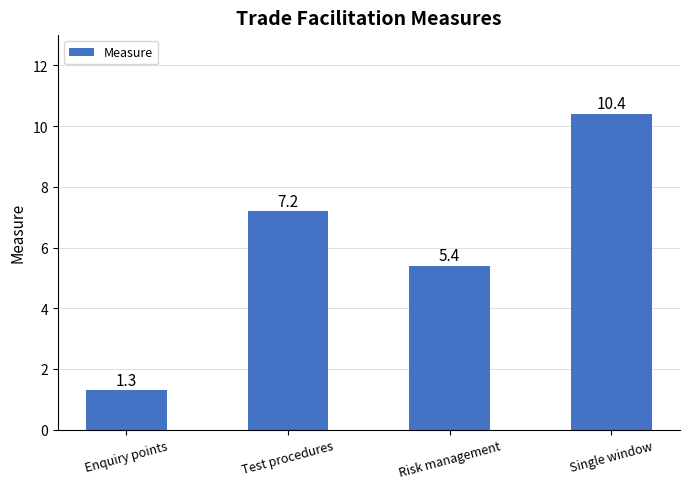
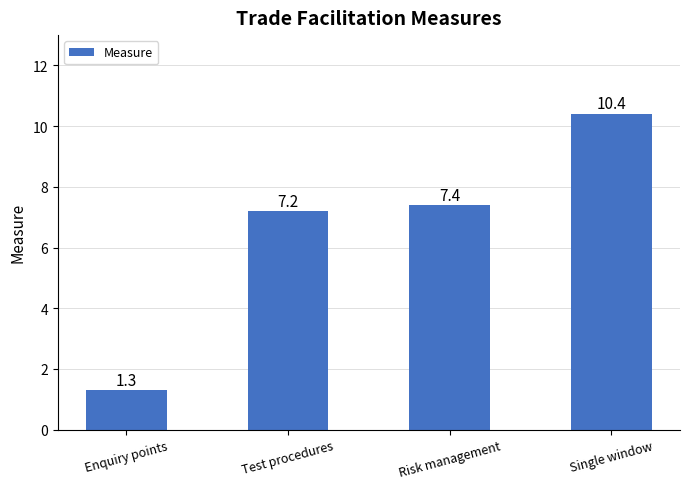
Risk management: 5.4 -> 7.4
